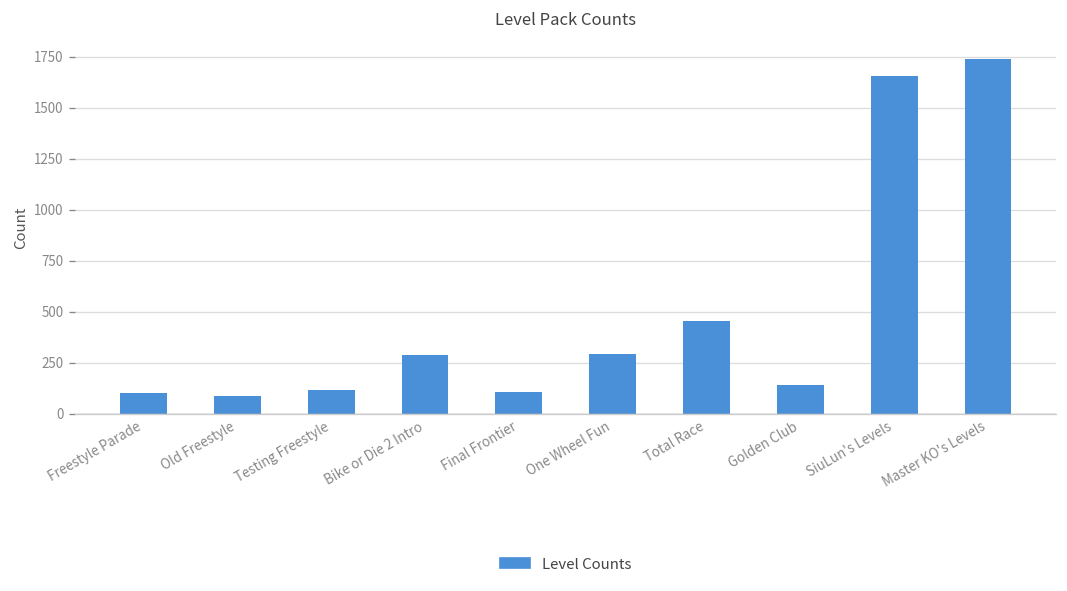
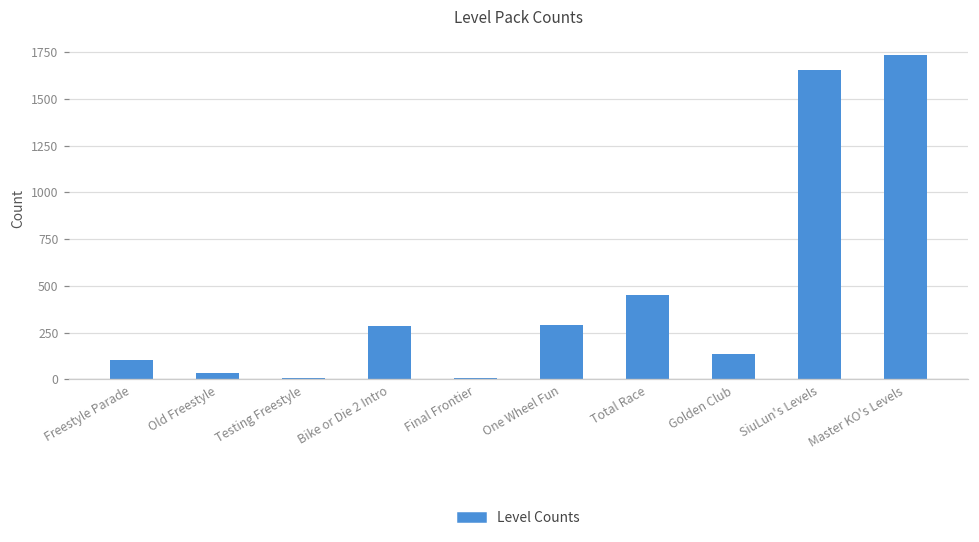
Old Freestyle: 90 -> 40
Testing Freestyle: 120 -> 10
Final Frontier: 110 -> 10
